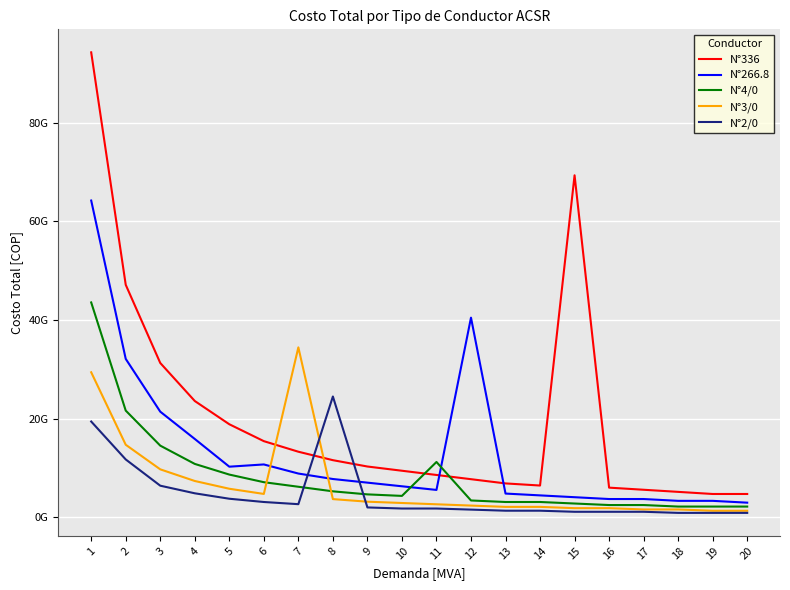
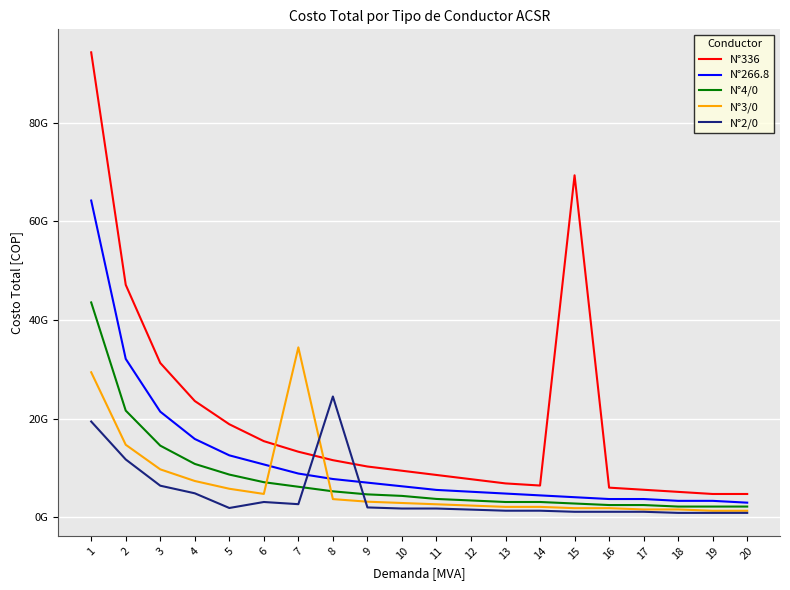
N°266.8, 5: 10000000000 -> 13000000000
N°2/0, 5: 4000000000 -> 2000000000
N°4/0, 11: 11000000000 -> 4000000000
N°266.8, 12: 40000000000 -> 5000000000
